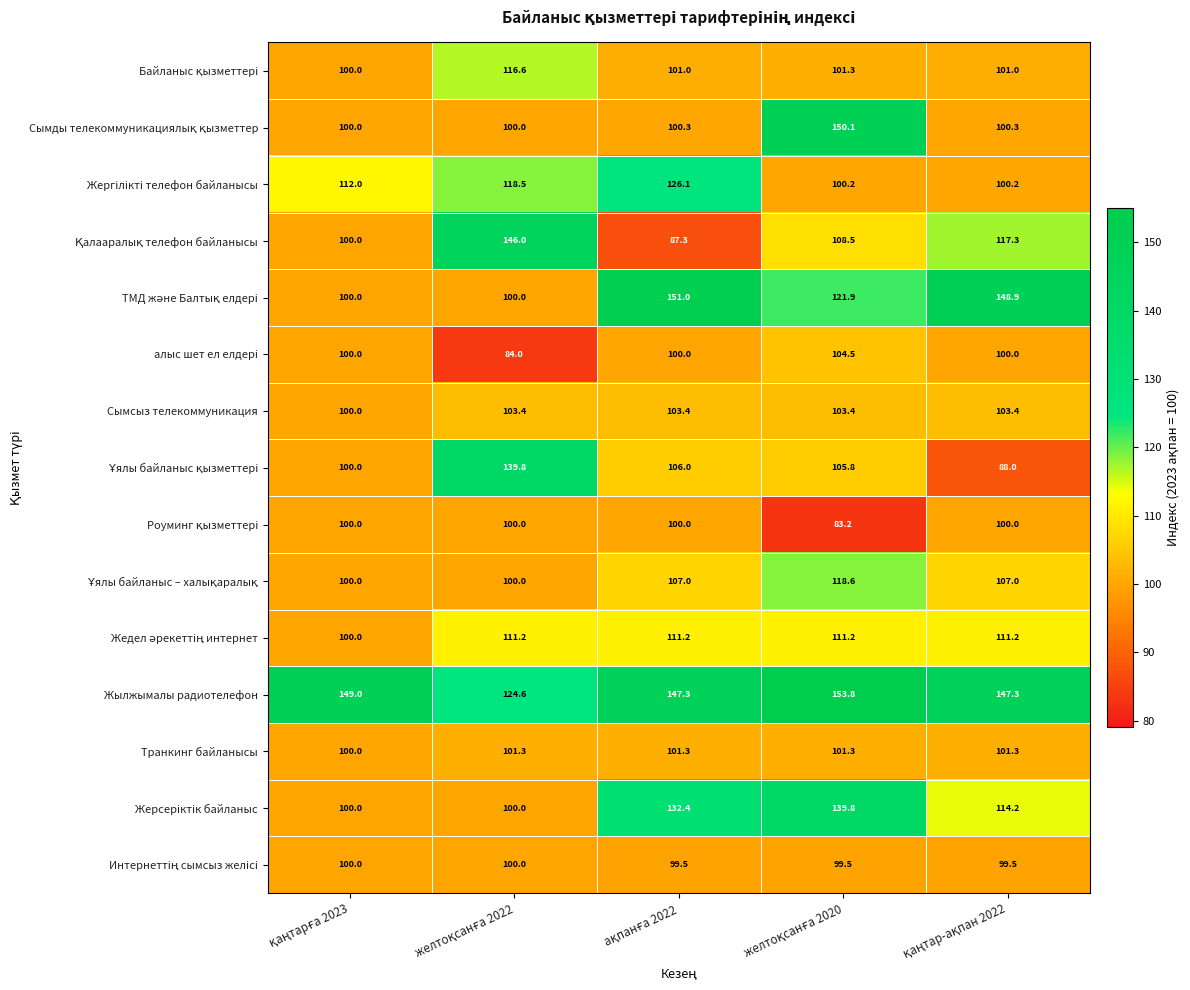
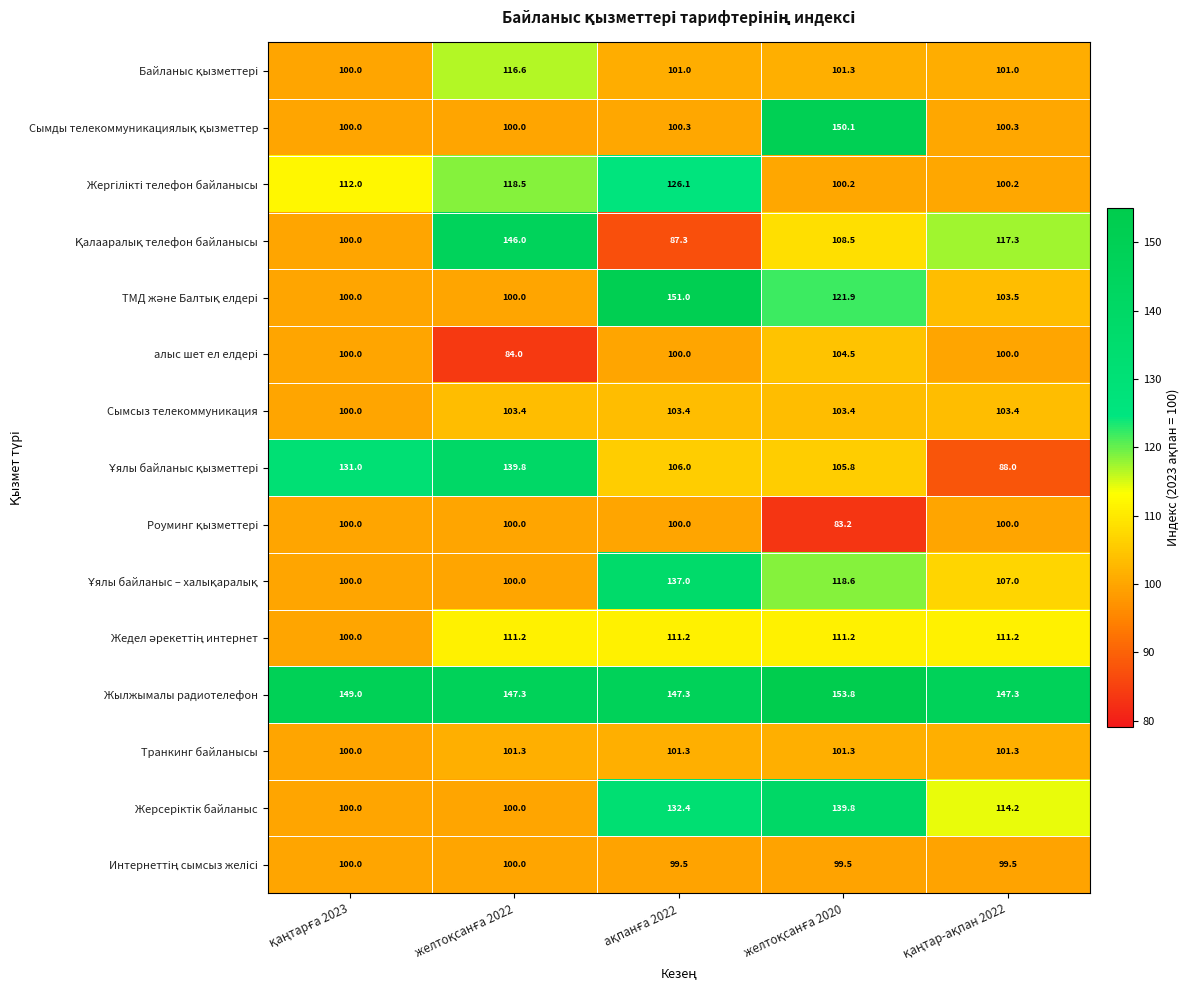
ТМД және Балтық елдері, қаңтар-ақпан 2022: 148.9 -> 103.5
Ұялы байланыс қызметтері, қаңтарға 2023: 100.0 -> 131.0
Ұялы байланыс – халықаралық, ақпанға 2022: 107.0 -> 137.0
Жылжымалы радиотелефон, желтоқсанға 2022: 124.6 -> 147.3
